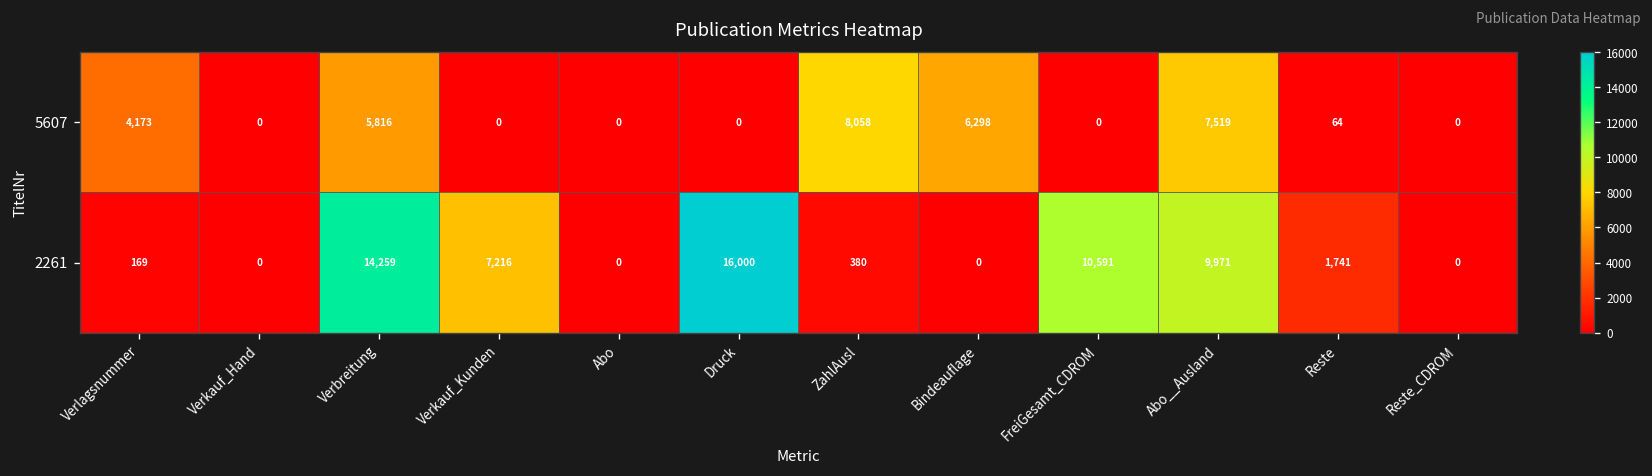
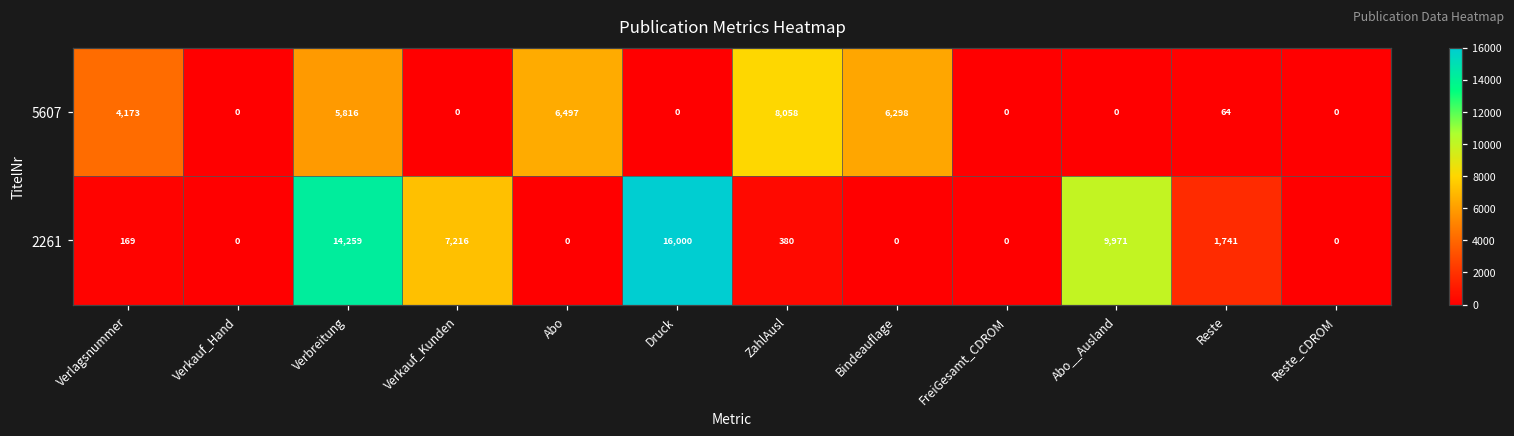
5607, Abo: 0 -> 6,497
5607, Abo__Ausland: 7,519 -> 0
2261, FreiGesamt_CDROM: 10,591 -> 0
